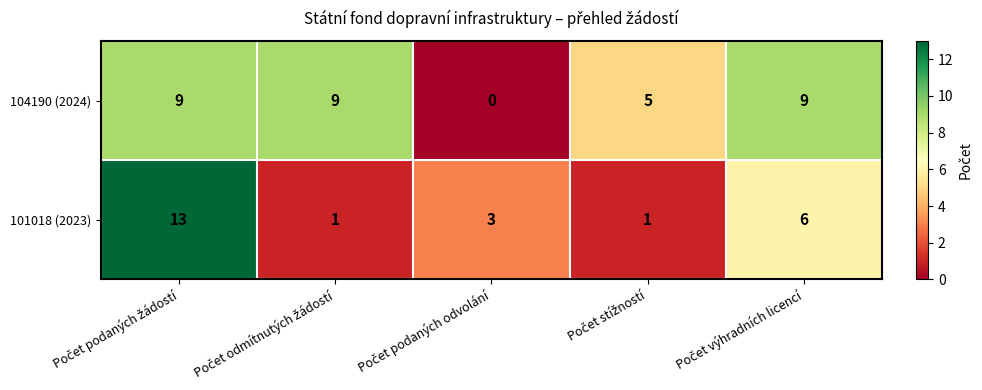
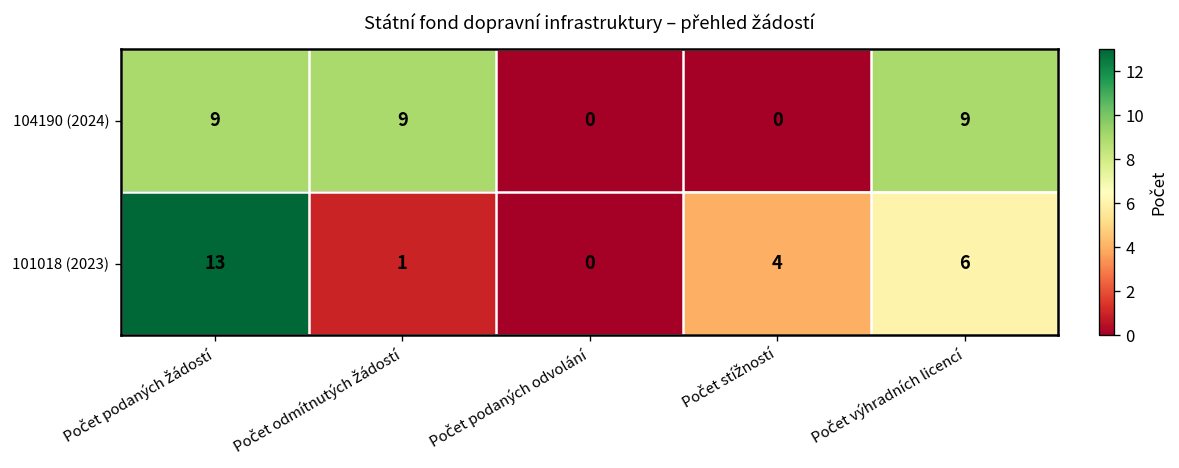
104190 (2024), Počet stížností: 5 -> 0
101018 (2023), Počet podaných odvolání: 3 -> 0
101018 (2023), Počet stížností: 1 -> 4
